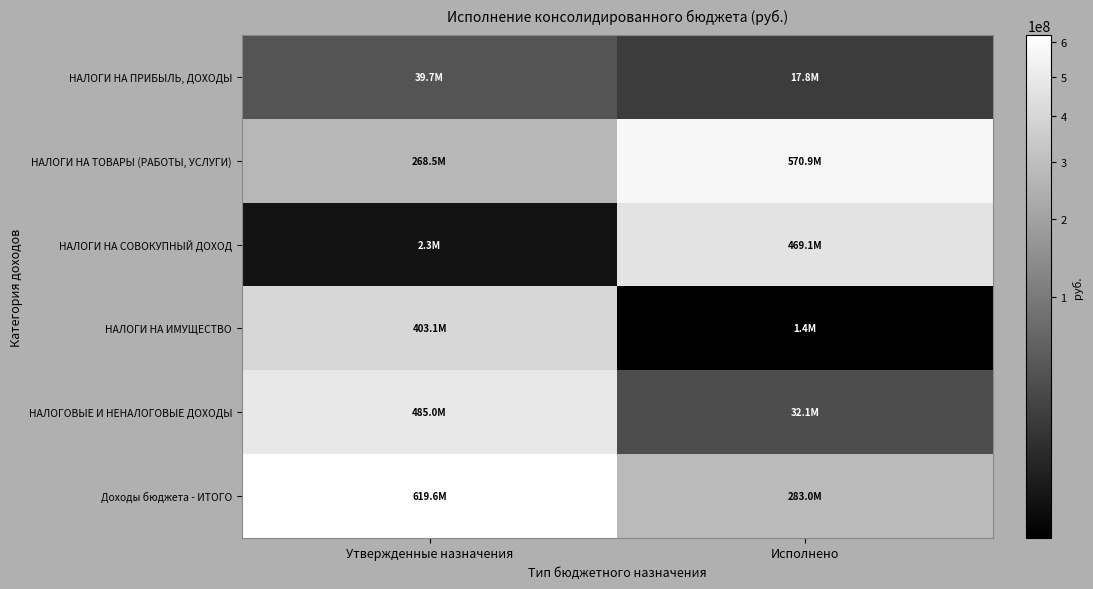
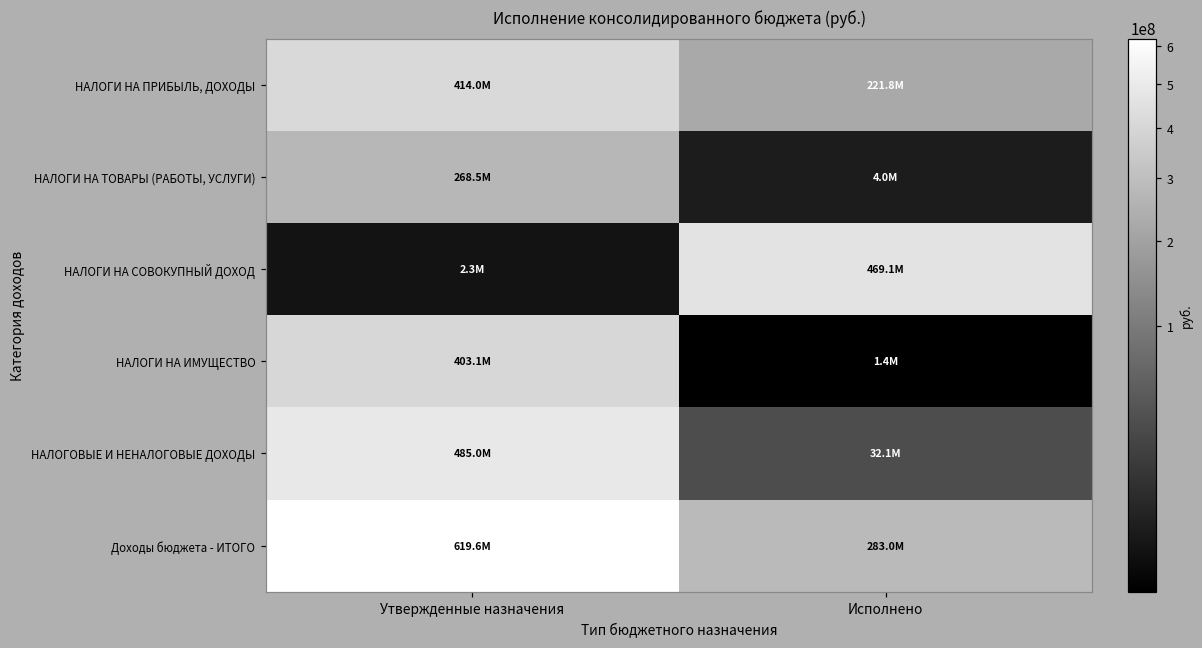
НАЛОГИ НА ПРИБЫЛЬ, ДОХОДЫ, Утвержденные назначения: 39.7M -> 414.0M
НАЛОГИ НА ПРИБЫЛЬ, ДОХОДЫ, Исполнено: 17.8M -> 221.8M
НАЛОГИ НА ТОВАРЫ (РАБОТЫ, УСЛУГИ), Исполнено: 570.9M -> 4.0M
